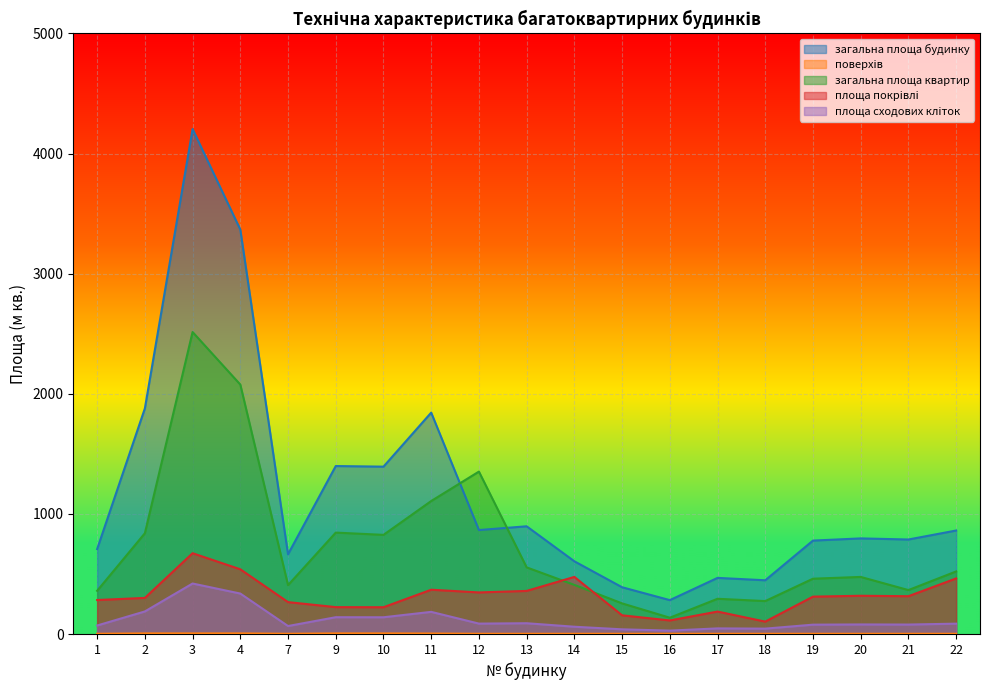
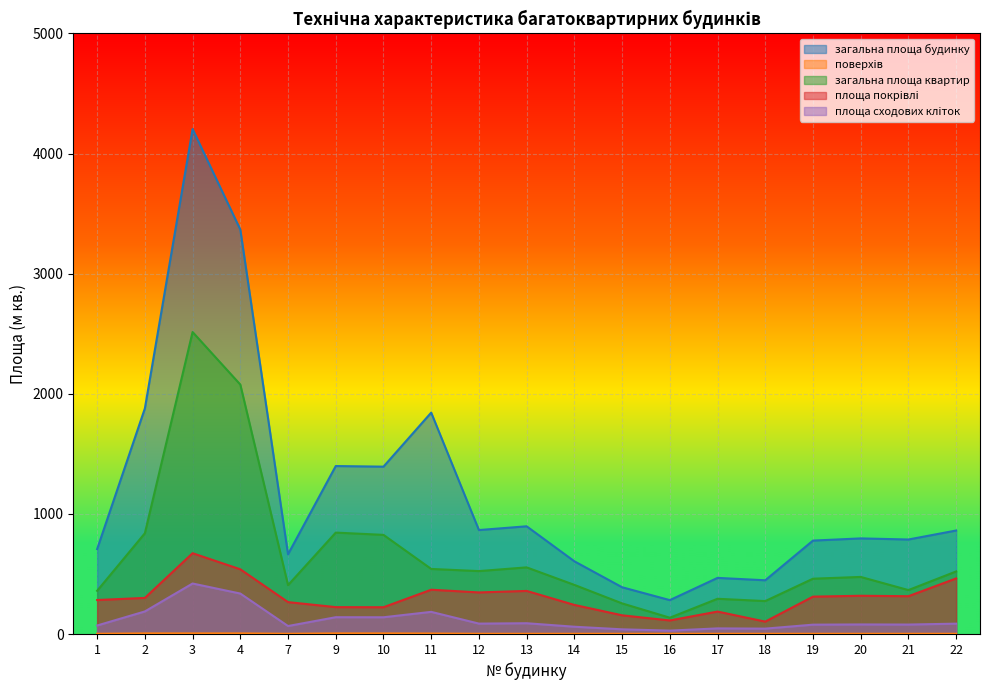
загальна площа квартир, 11: 1110 -> 540
загальна площа квартир, 12: 1350 -> 520
площа покрівлі, 14: 480 -> 240
